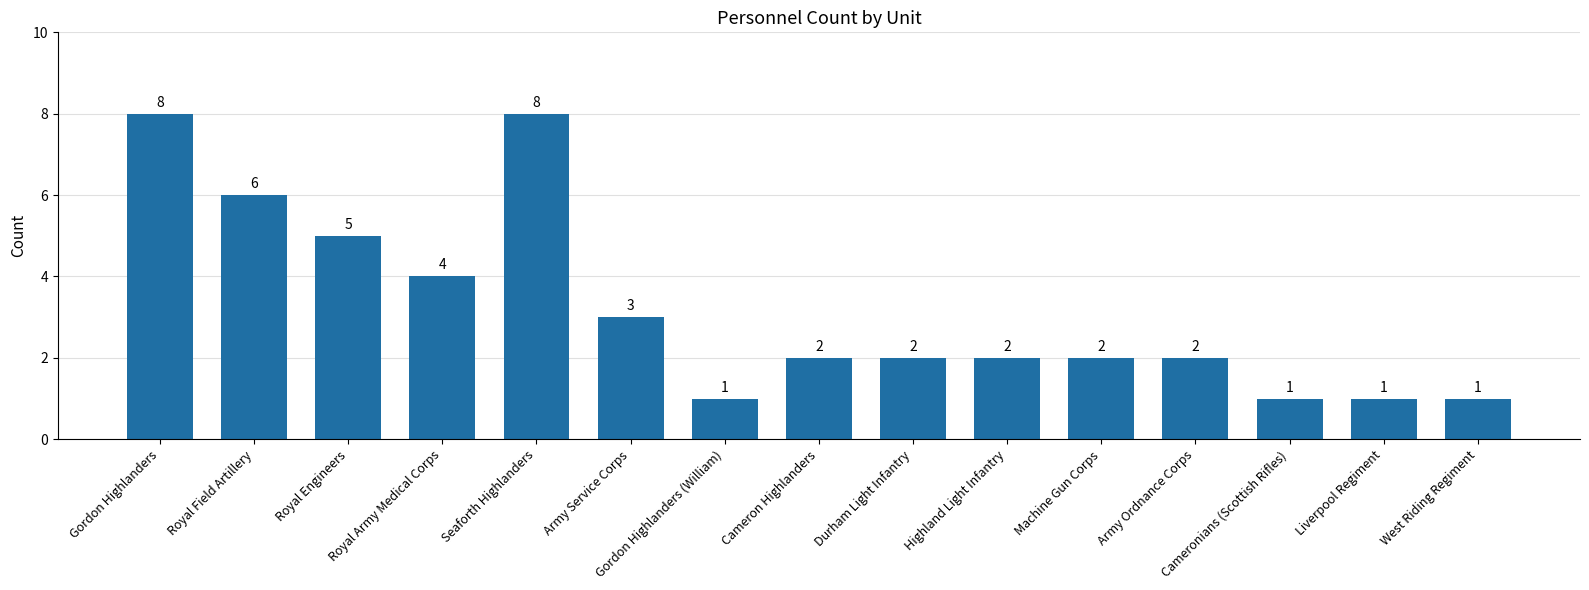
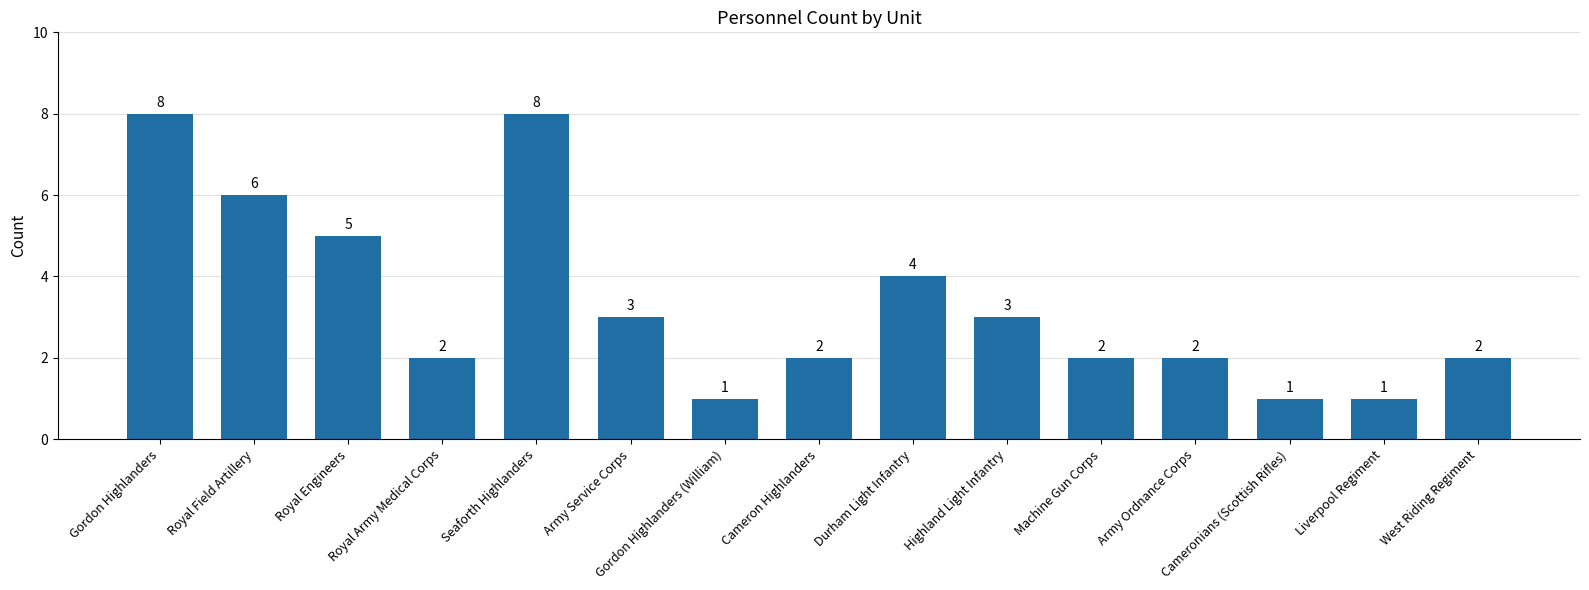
Royal Army Medical Corps: 4 -> 2
Durham Light Infantry: 2 -> 4
Highland Light Infantry: 2 -> 3
West Riding Regiment: 1 -> 2
